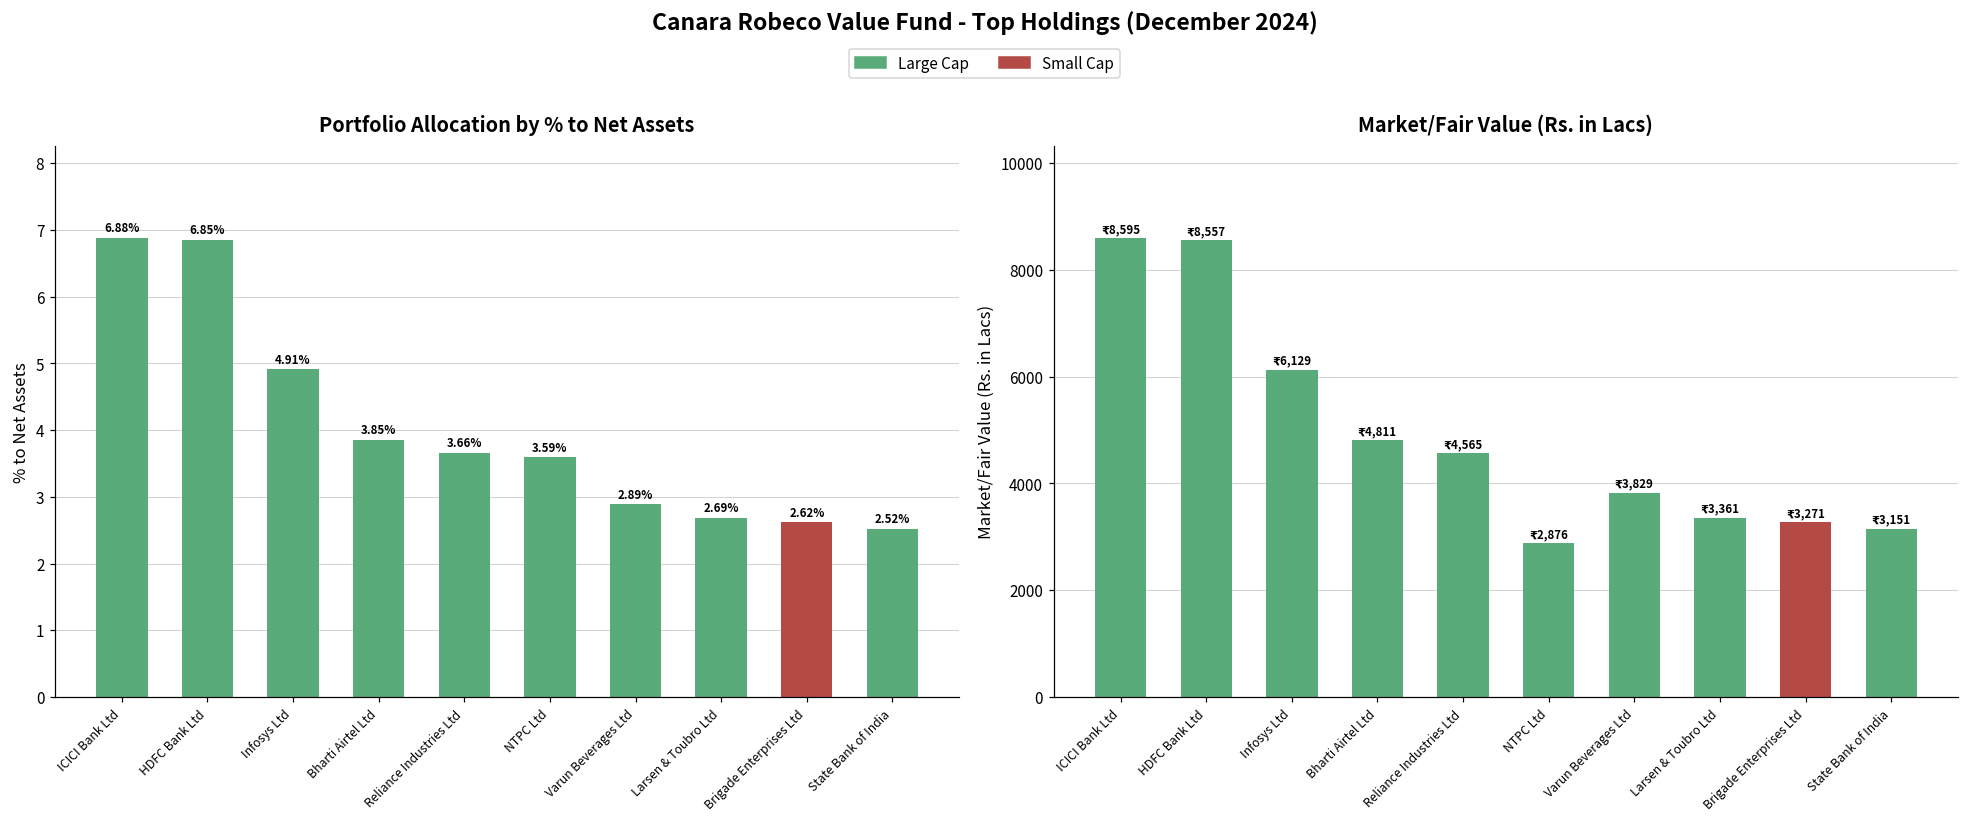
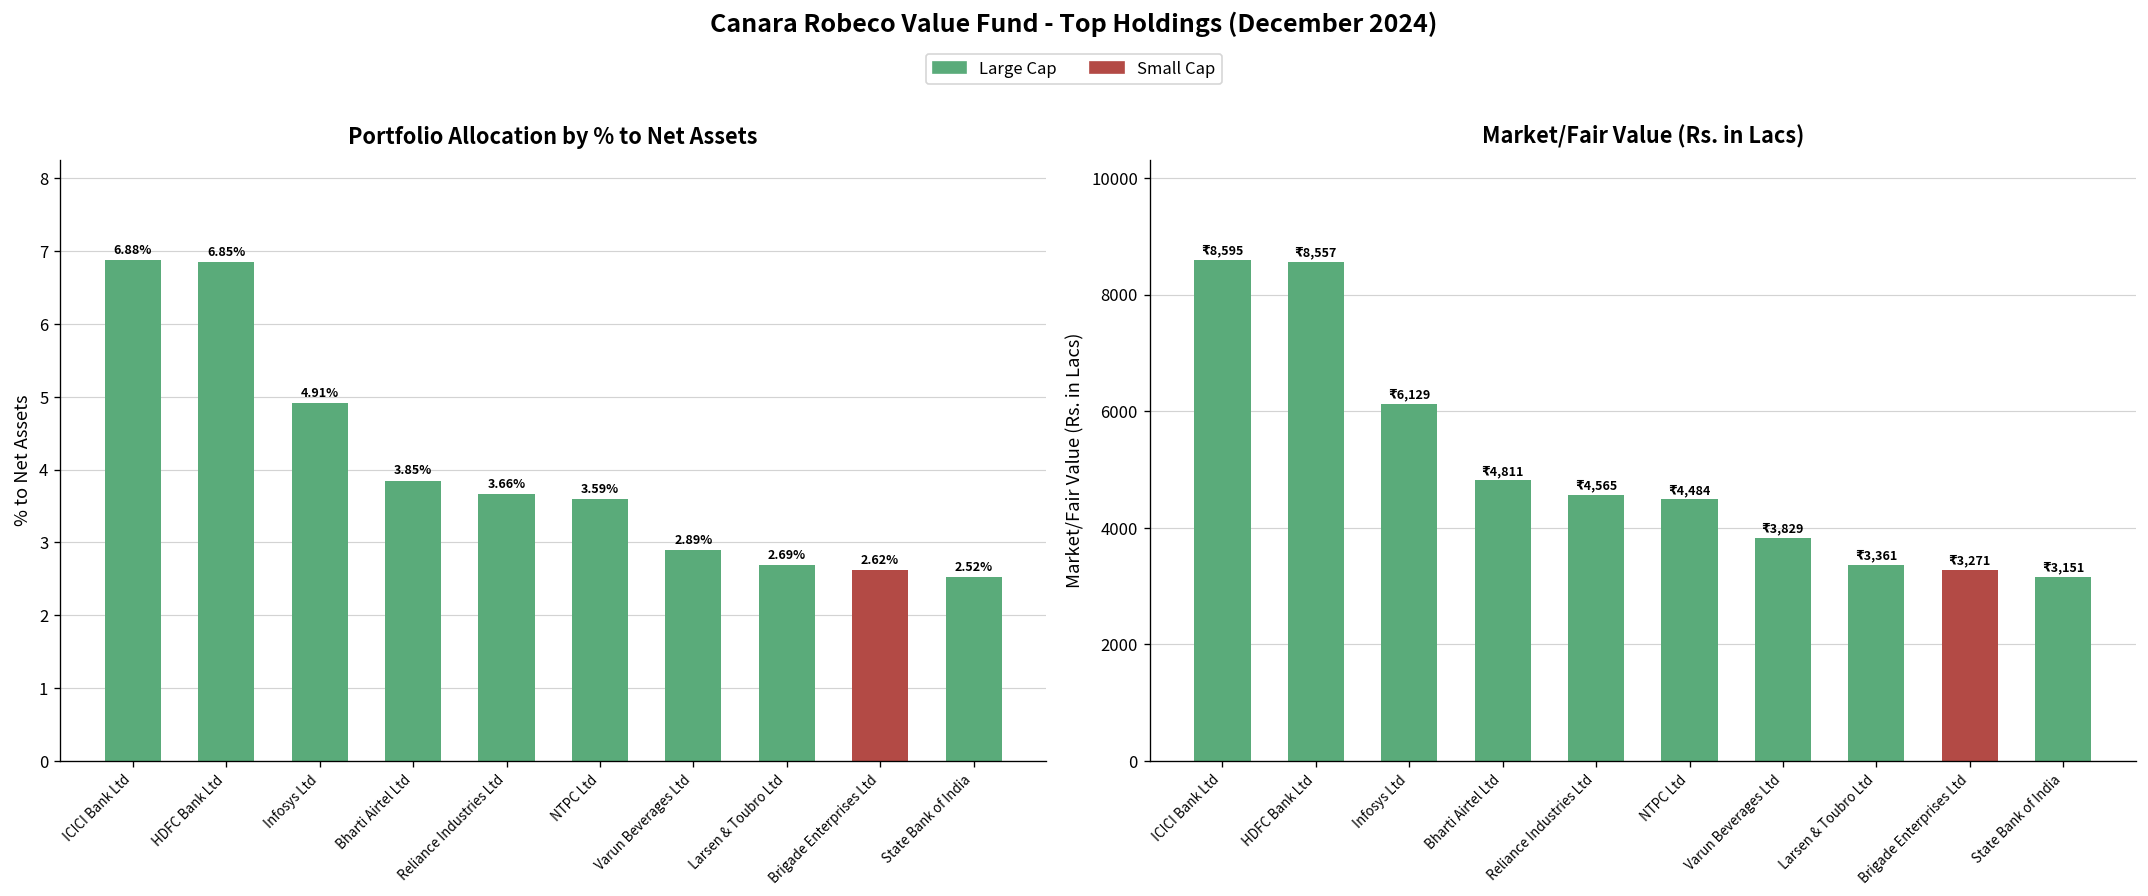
Market/Fair Value (Rs. in Lacs), NTPC Ltd: 2,876 -> 4,484
